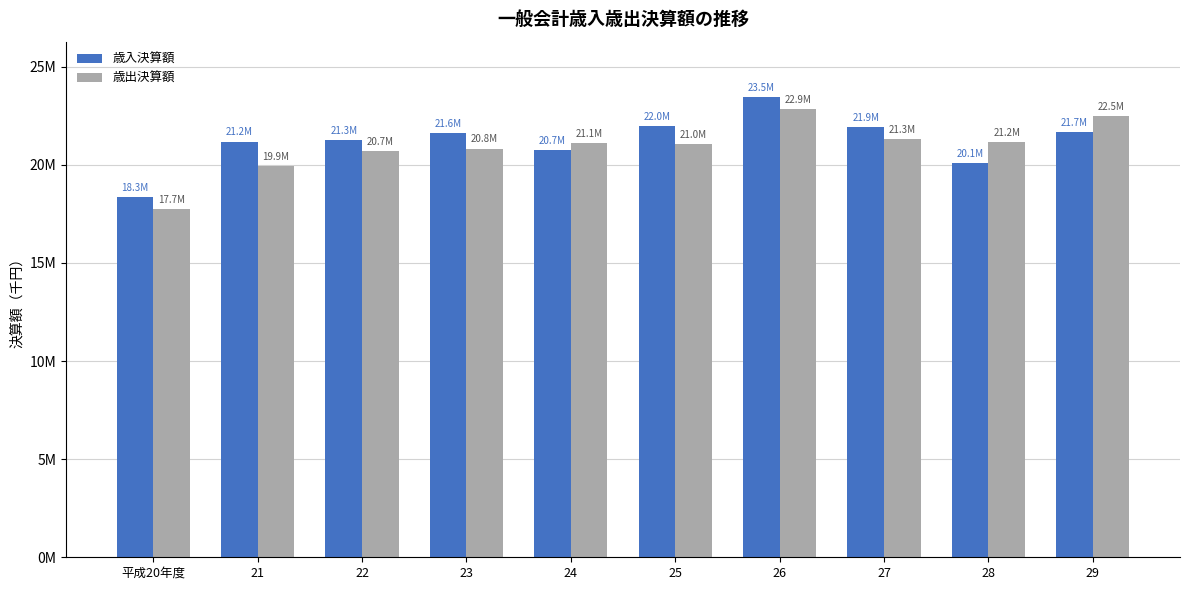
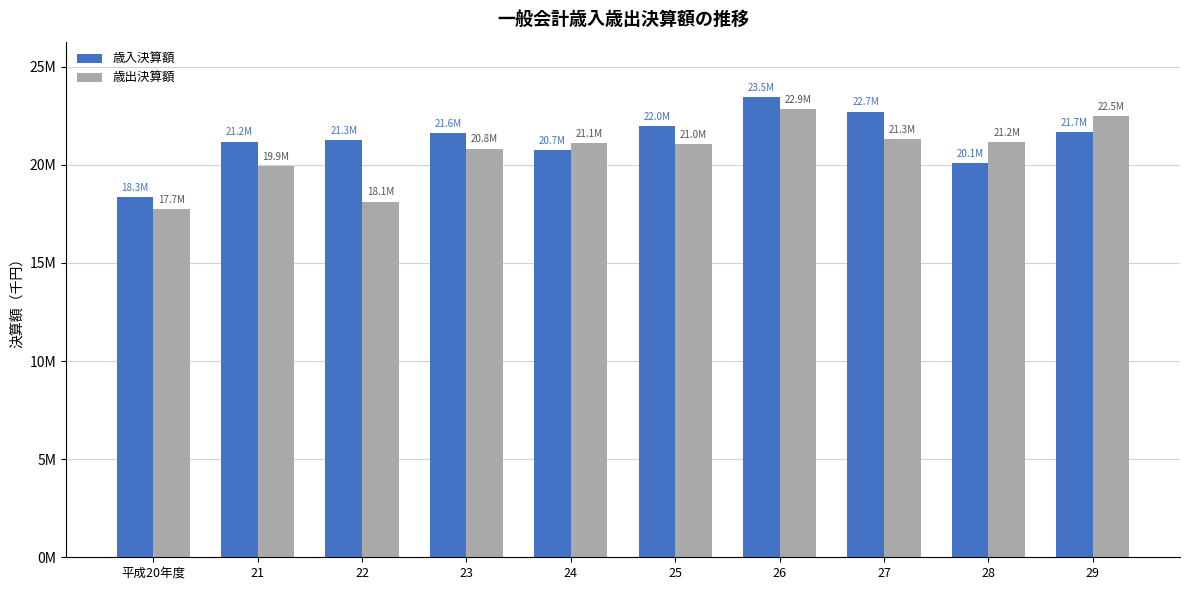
歳出決算額, 22: 20.7M -> 18.1M
歳入決算額, 27: 21.9M -> 22.7M
